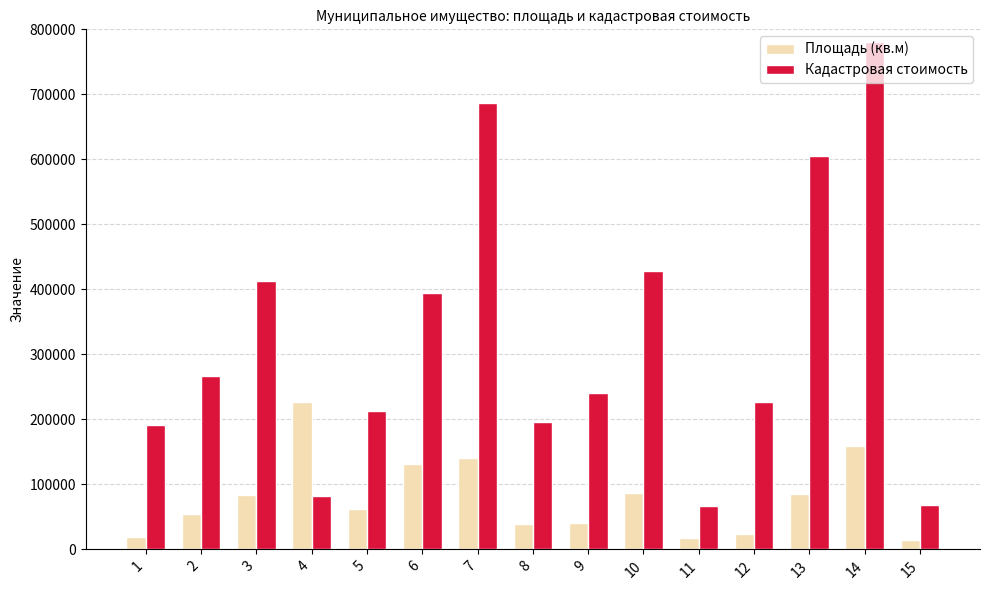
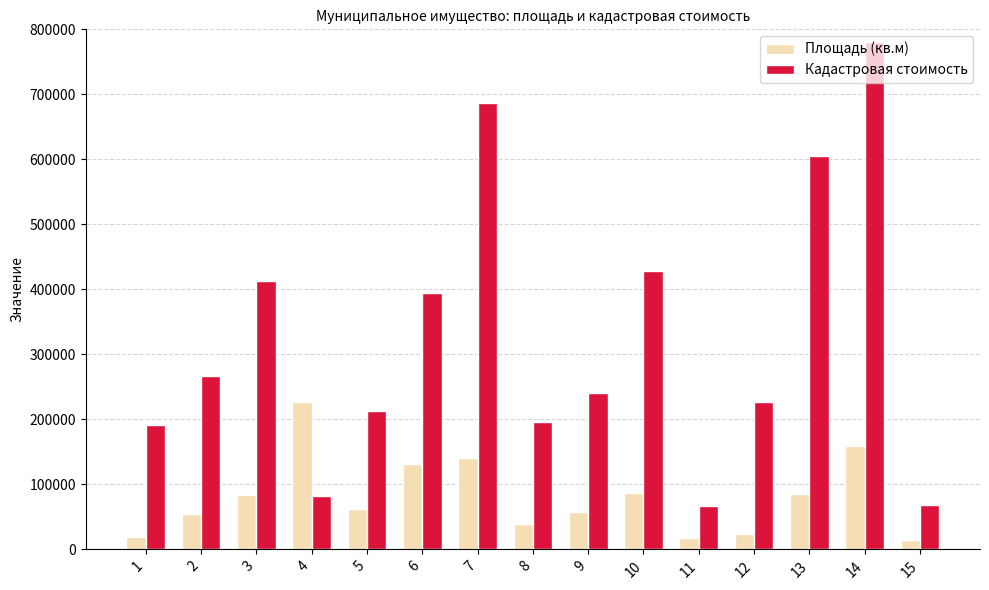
Площадь (кв.м), 9: 40000 -> 60000
